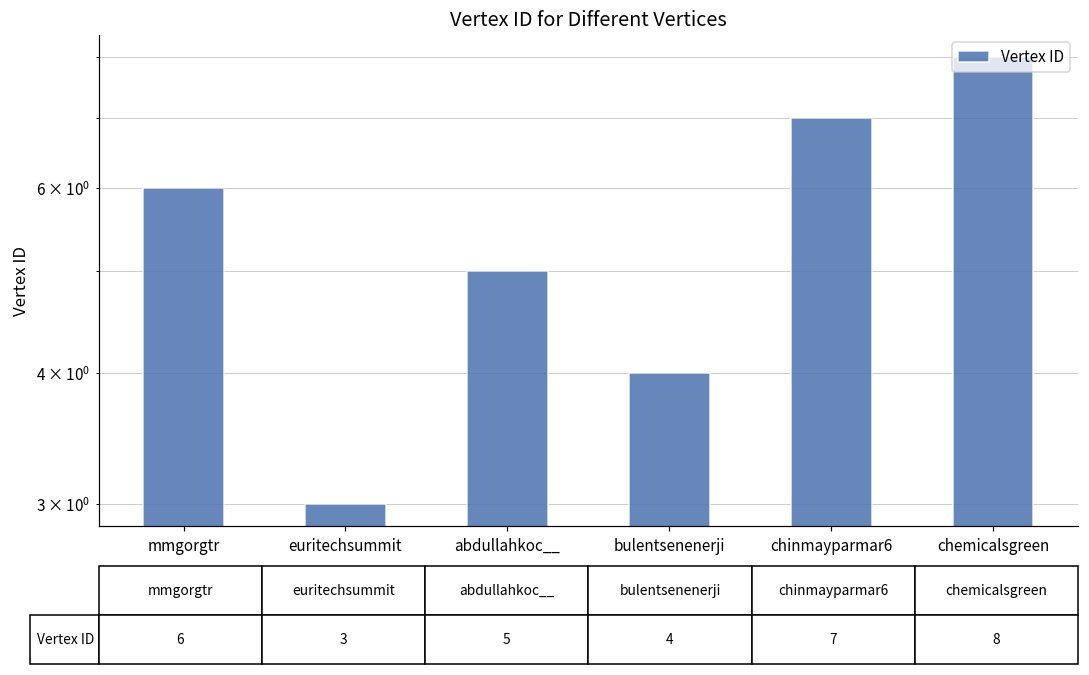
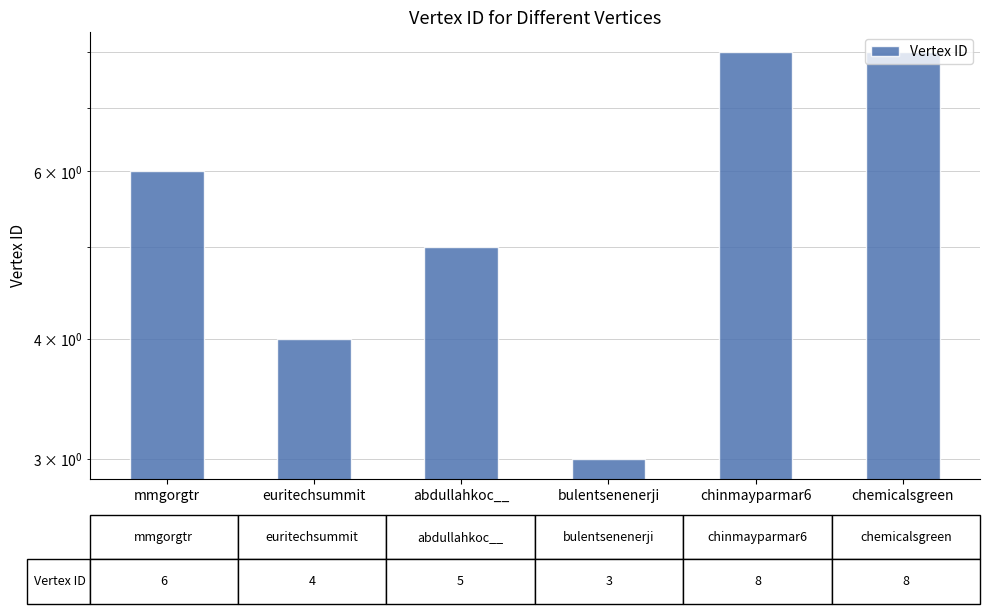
euritechsummit: 3 -> 4
bulentsenenerji: 4 -> 3
chinmayparmar6: 7 -> 8
